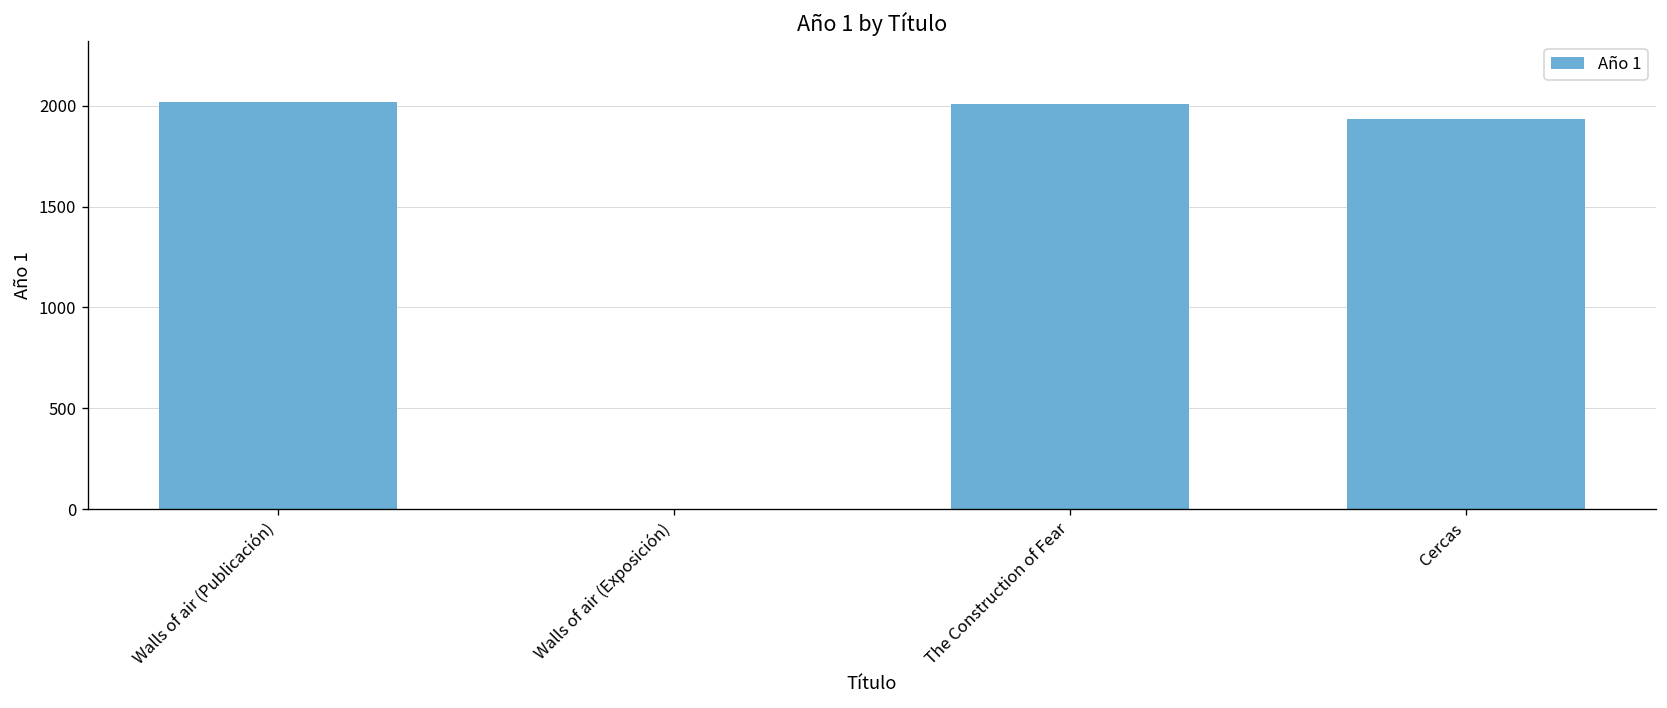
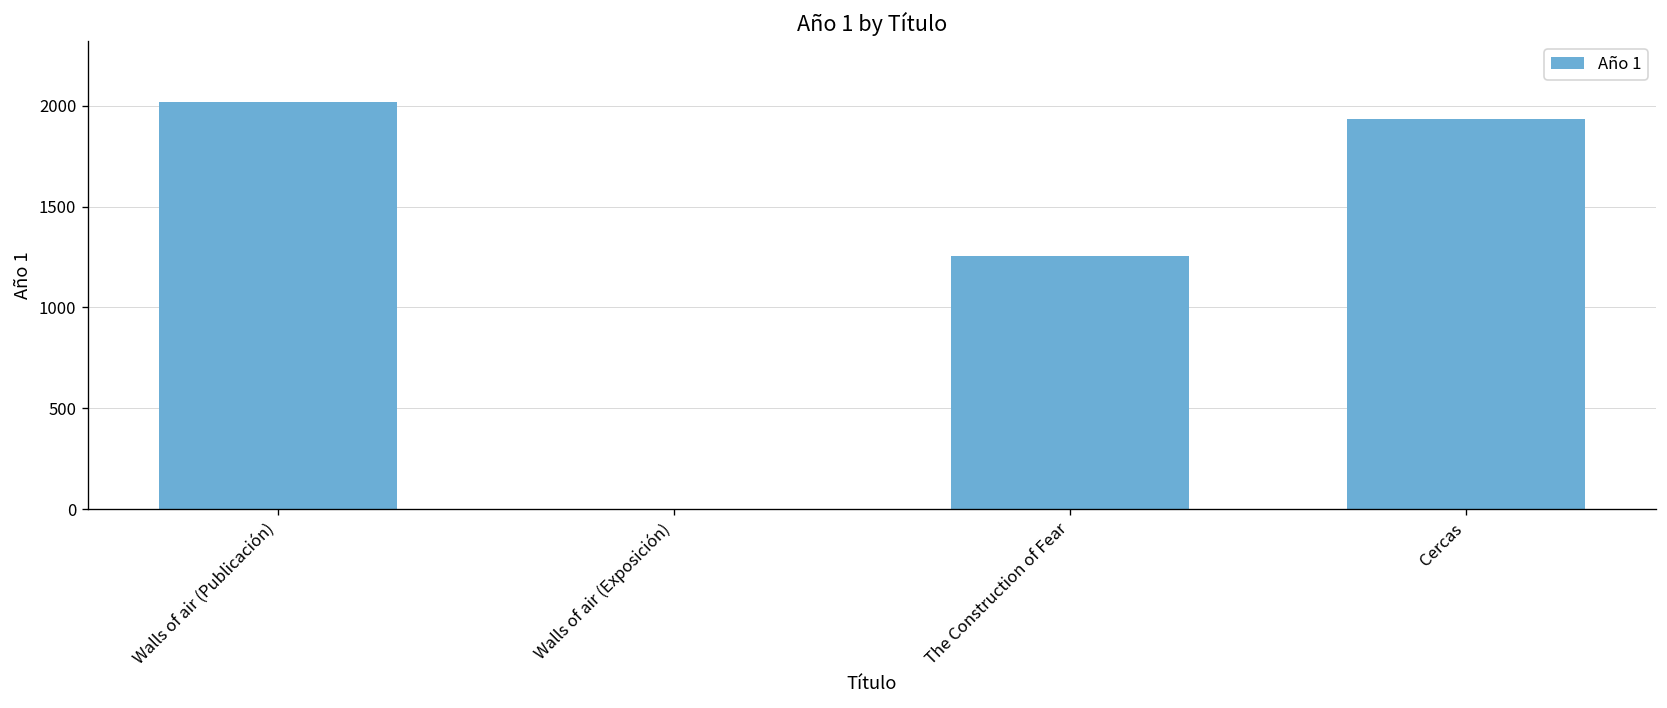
The Construction of Fear: 2010 -> 1260
